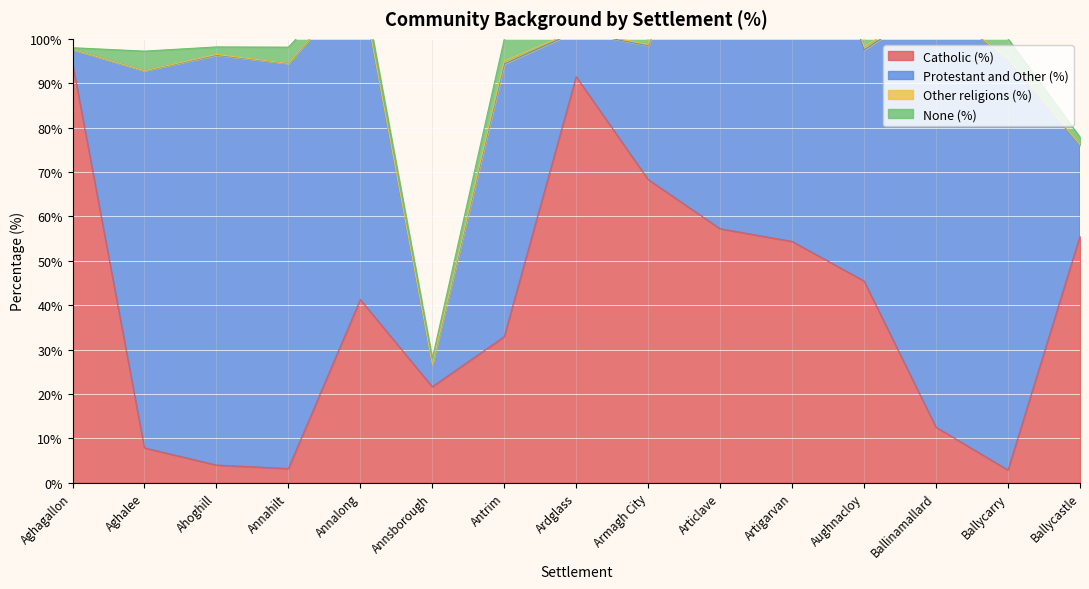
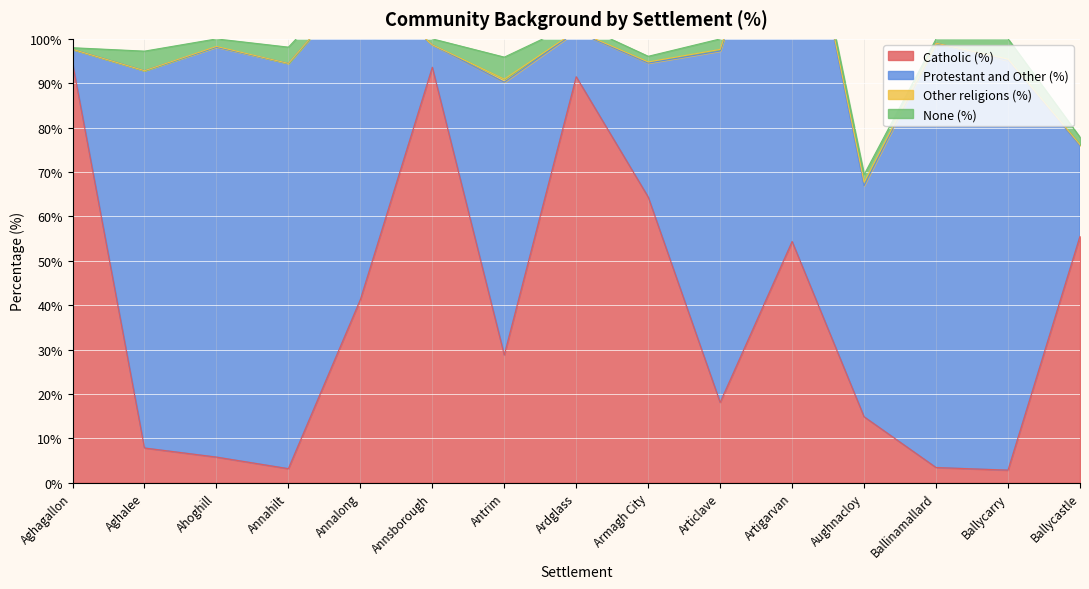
Catholic (%), Ahoghill: 4% -> 6%
Catholic (%), Annsborough: 22% -> 94%
Catholic (%), Antrim: 33% -> 29%
Catholic (%), Armagh City: 68% -> 64%
Catholic (%), Articlave: 57% -> 18%
Catholic (%), Aughnacloy: 45% -> 15%
Catholic (%), Ballinamallard: 13% -> 3%
